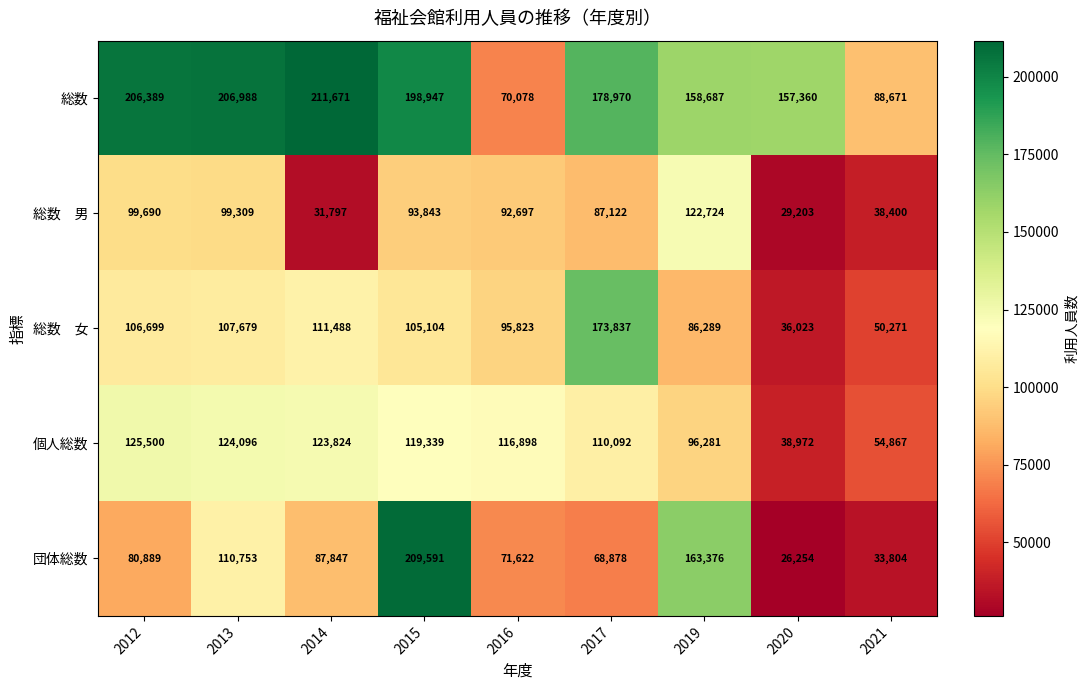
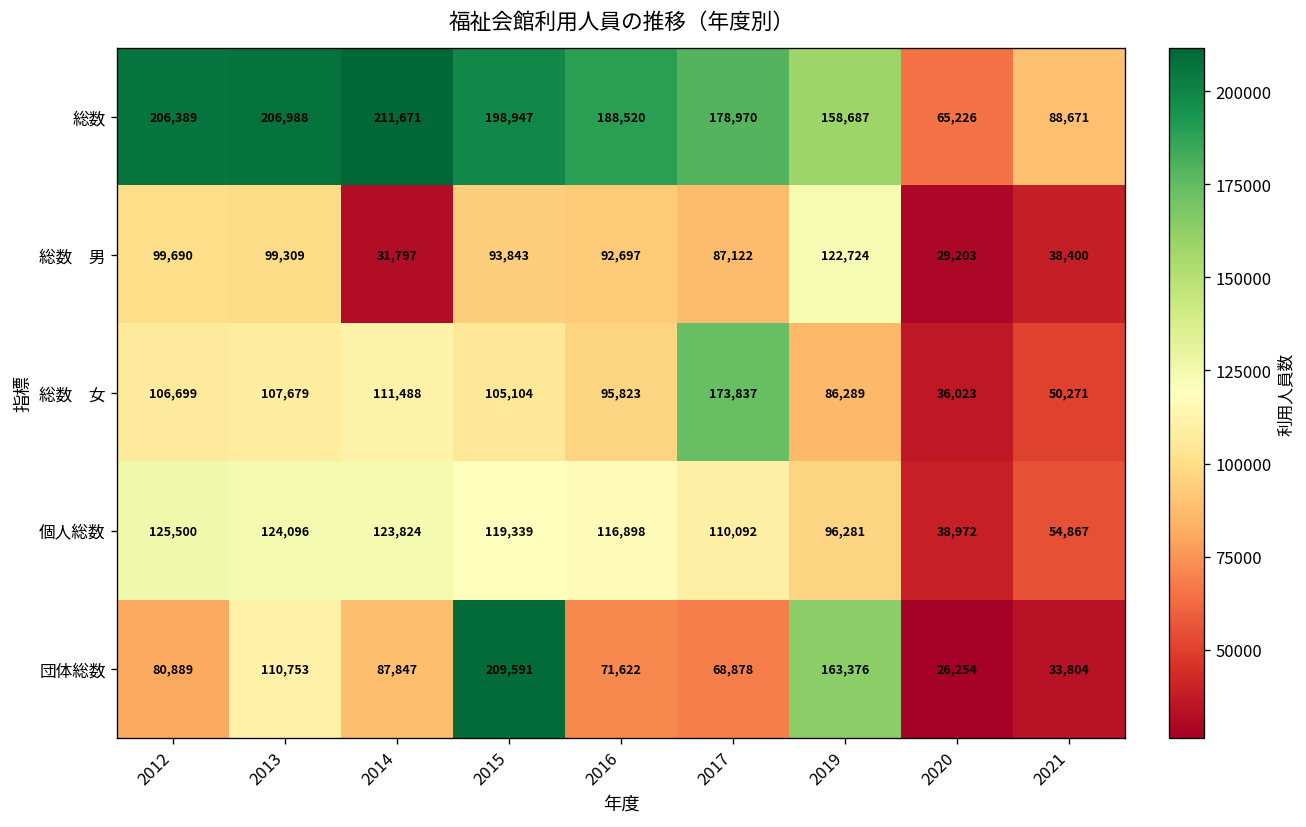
総数, 2016: 70,078 -> 188,520
総数, 2020: 157,360 -> 65,226
